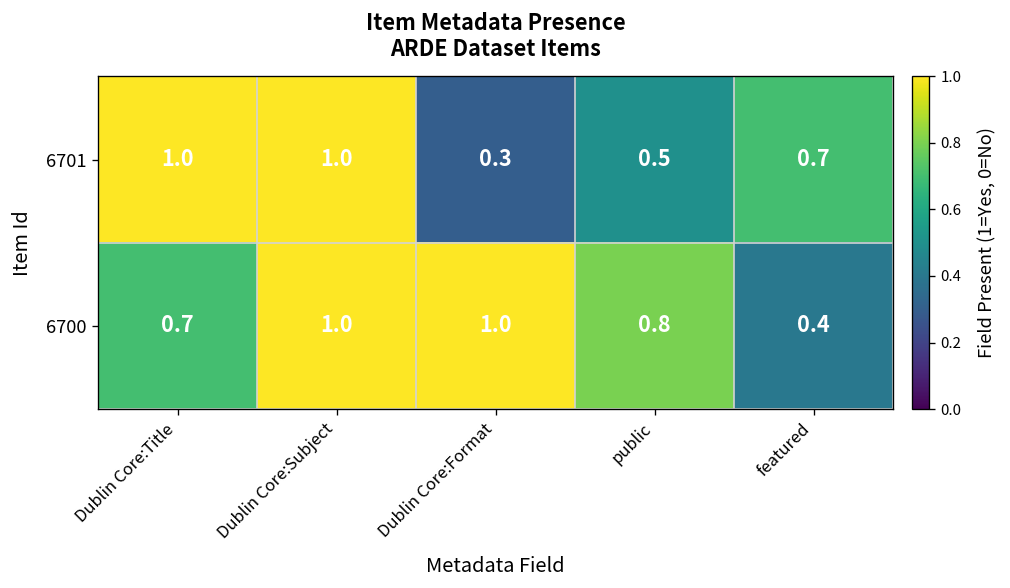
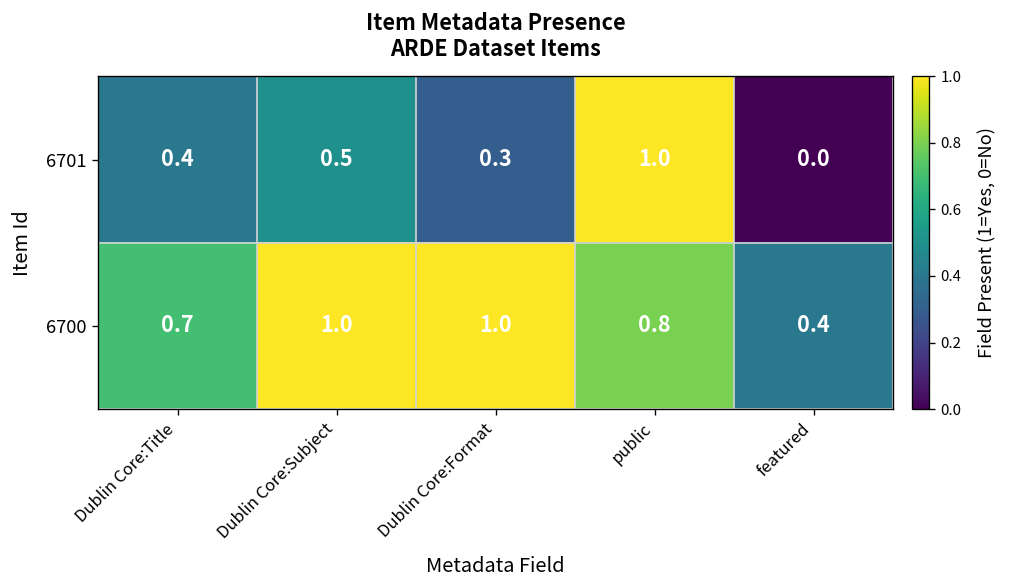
6701, Dublin Core:Title: 1.0 -> 0.4
6701, Dublin Core:Subject: 1.0 -> 0.5
6701, public: 0.5 -> 1.0
6701, featured: 0.7 -> 0.0
